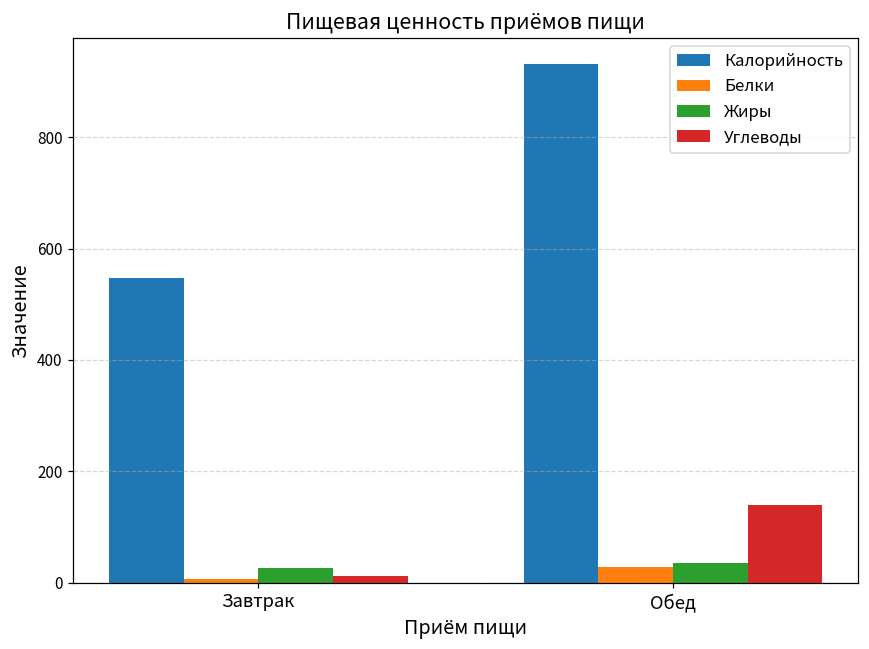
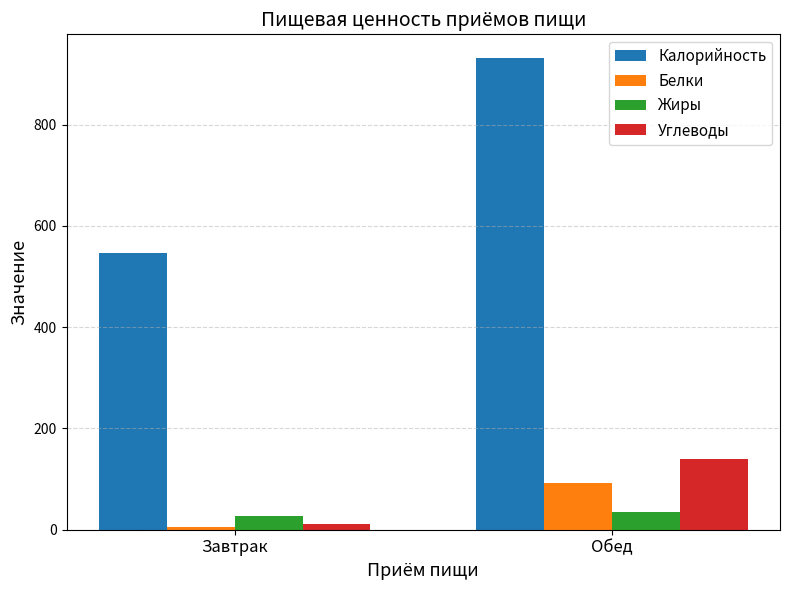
Белки, Обед: 30 -> 90
